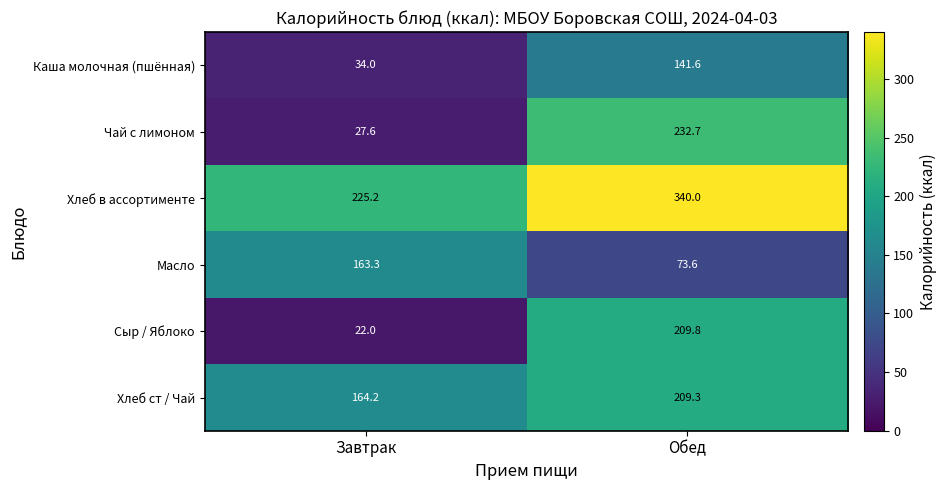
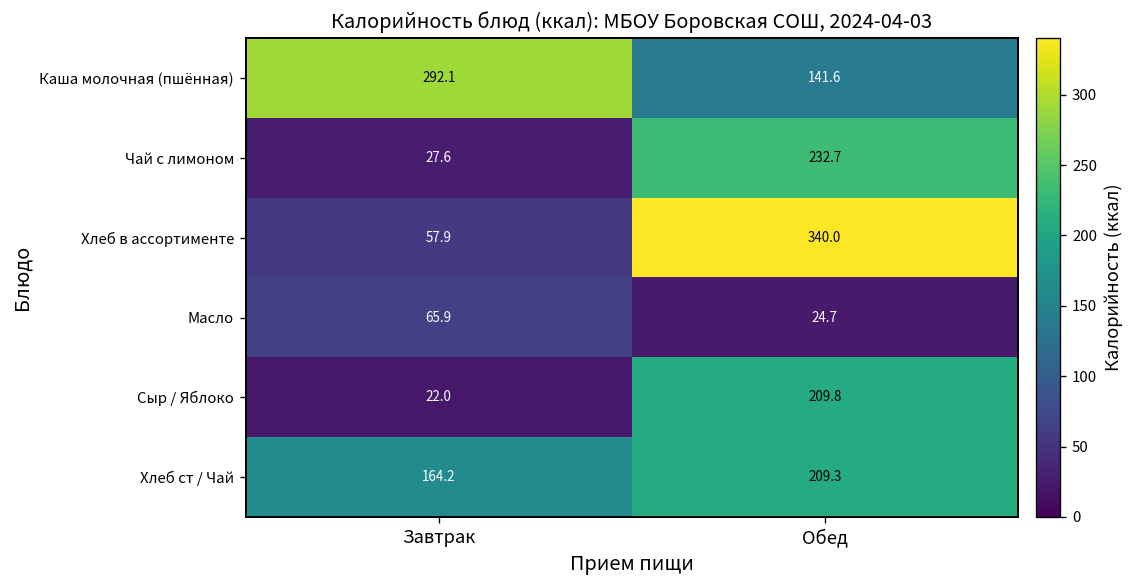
Каша молочная (пшённая), Завтрак: 34.0 -> 292.1
Хлеб в ассортименте, Завтрак: 225.2 -> 57.9
Масло, Завтрак: 163.3 -> 65.9
Масло, Обед: 73.6 -> 24.7
